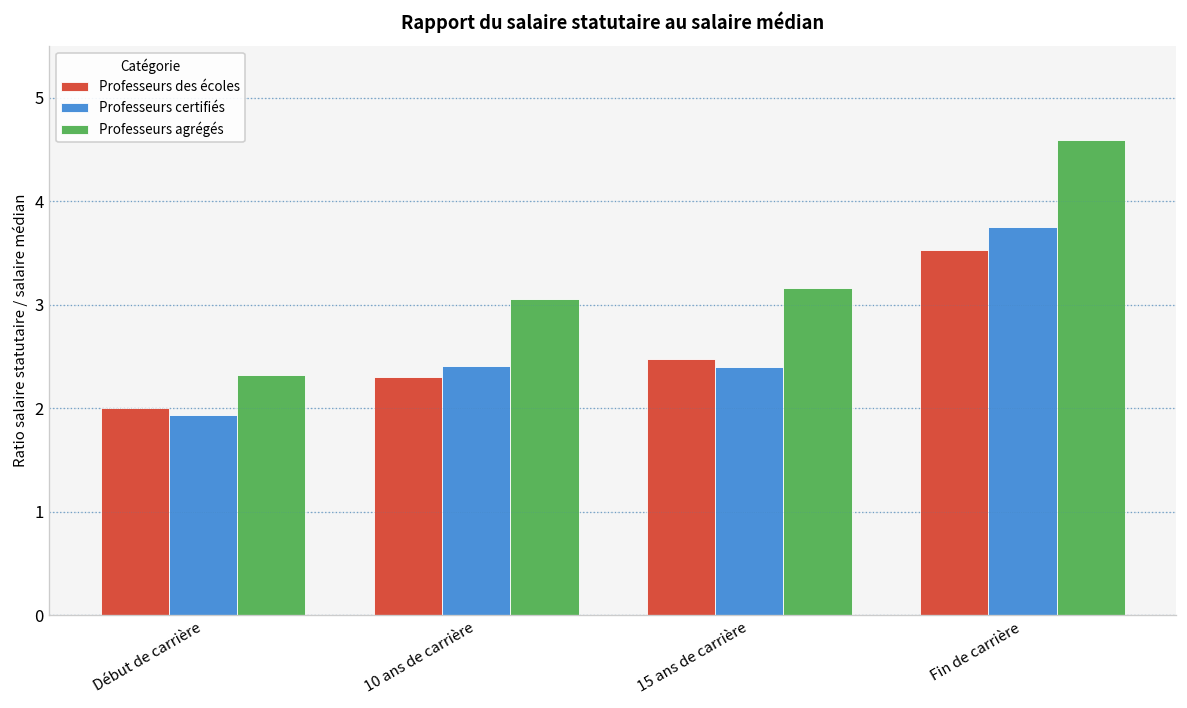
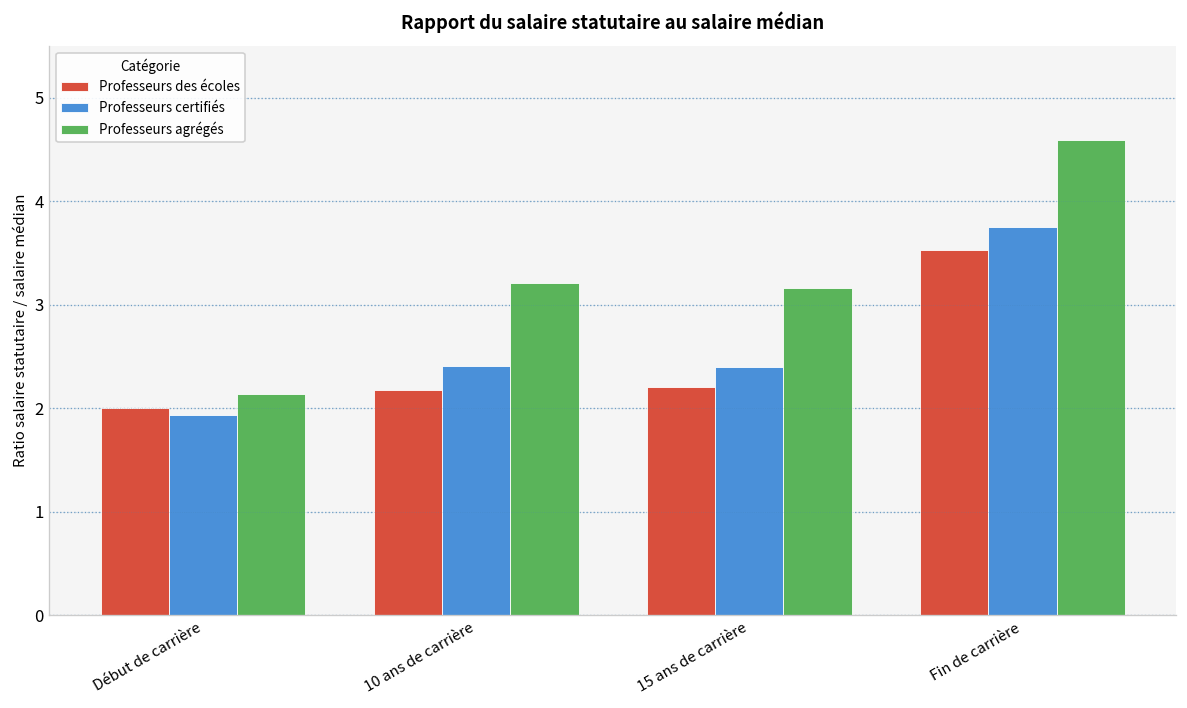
Professeurs agrégés, Début de carrière: 2.3 -> 2.1
Professeurs des écoles, 10 ans de carrière: 2.3 -> 2.2
Professeurs agrégés, 10 ans de carrière: 3.1 -> 3.2
Professeurs des écoles, 15 ans de carrière: 2.5 -> 2.2
